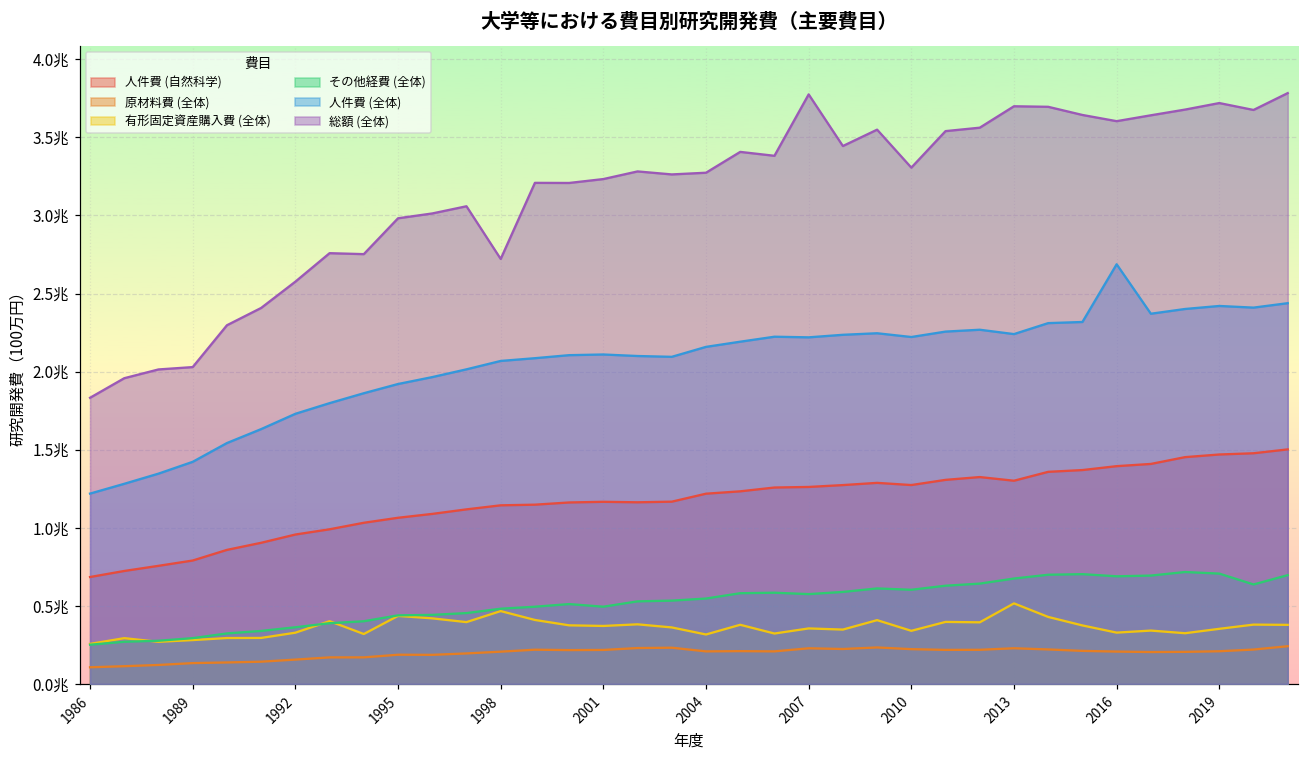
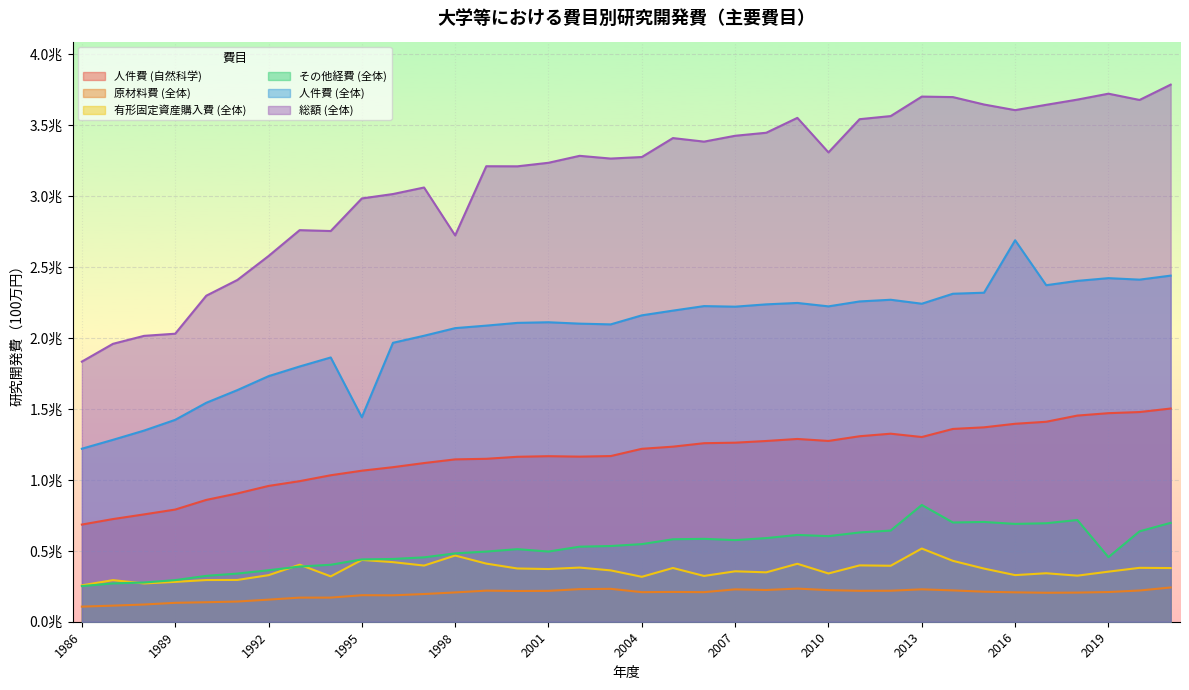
人件費 (全体), 1995: 1.92兆 -> 1.44兆
総額 (全体), 2007: 3.78兆 -> 3.42兆
その他経費 (全体), 2013: 0.67兆 -> 0.82兆
その他経費 (全体), 2019: 0.71兆 -> 0.45兆
